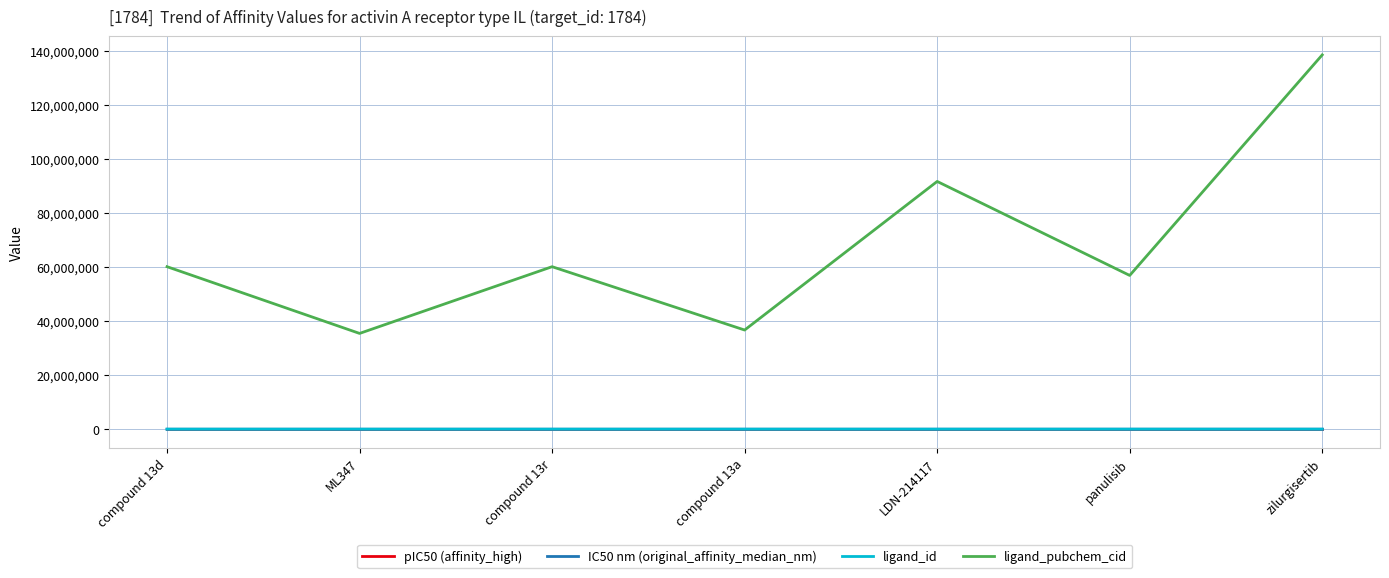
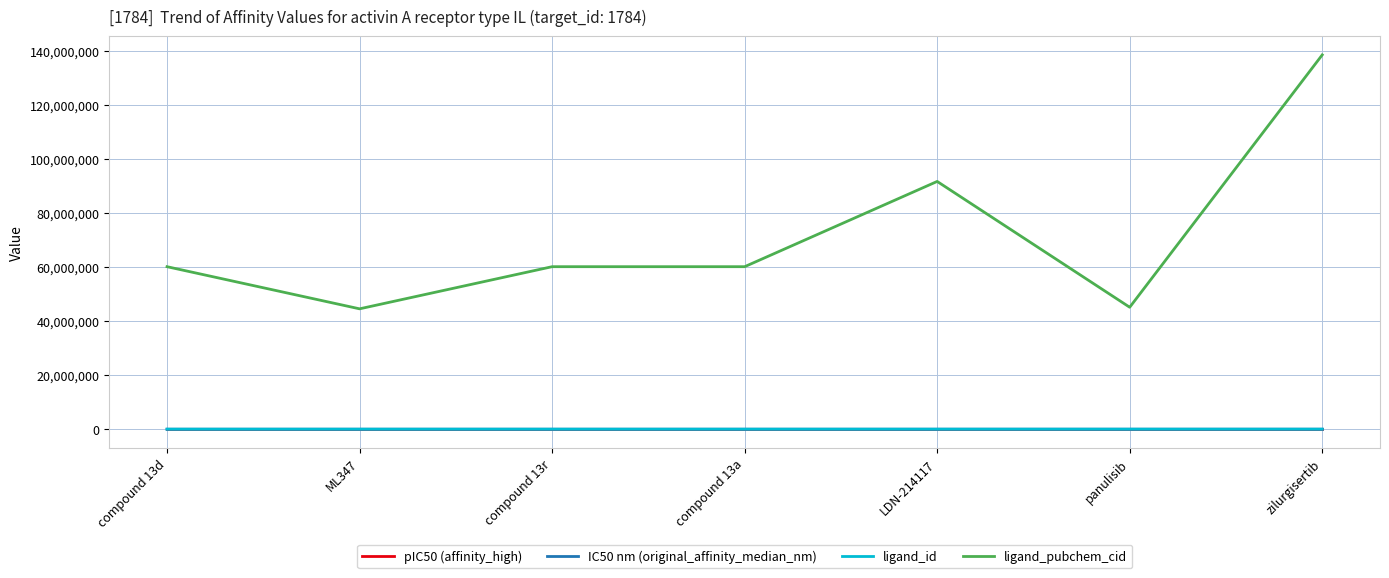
ligand_pubchem_cid, ML347: 35,000,000 -> 45,000,000
ligand_pubchem_cid, compound 13a: 37,000,000 -> 60,000,000
ligand_pubchem_cid, panulisib: 57,000,000 -> 45,000,000
